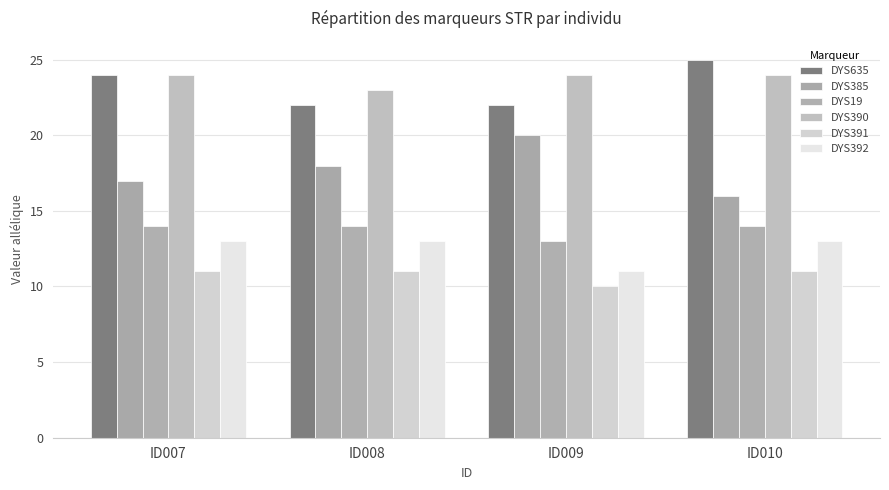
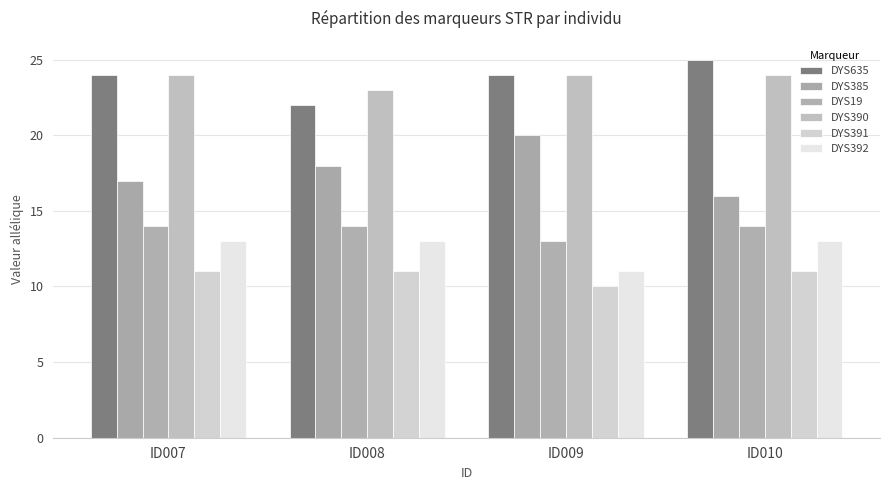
DYS635, ID009: 22 -> 24
